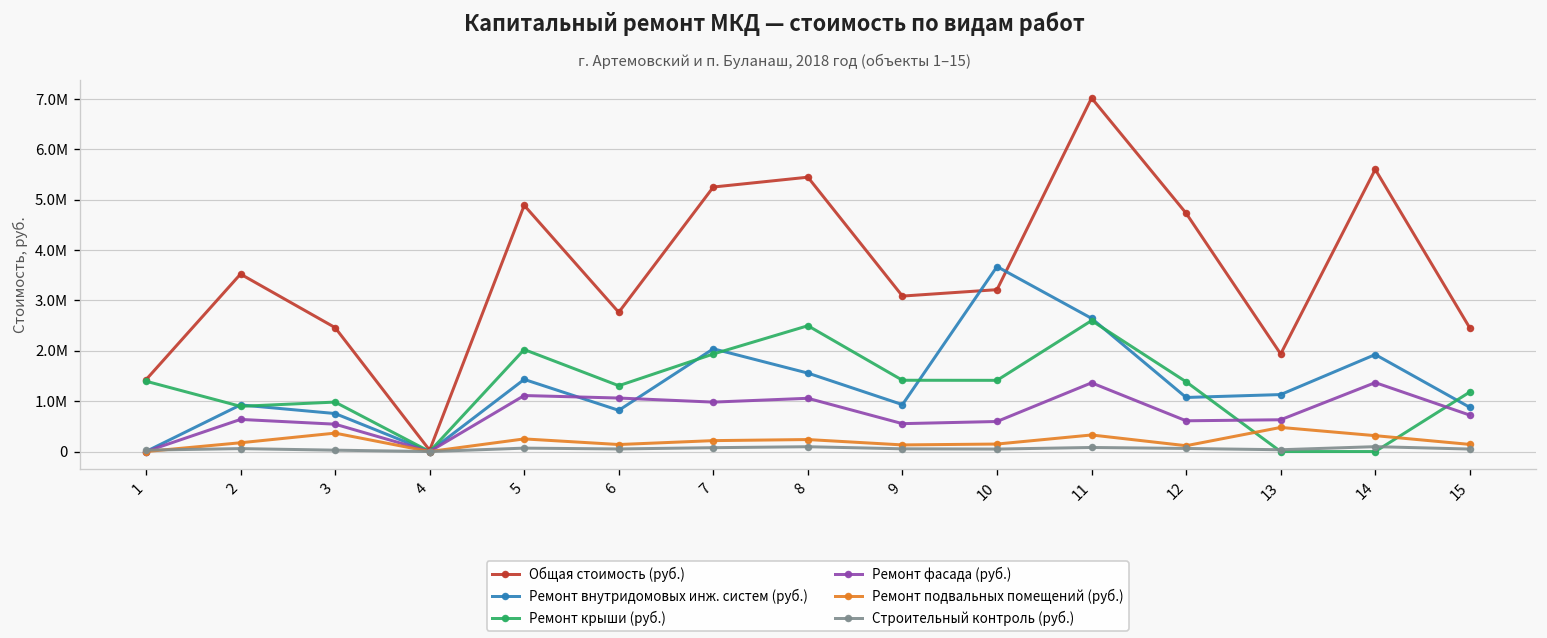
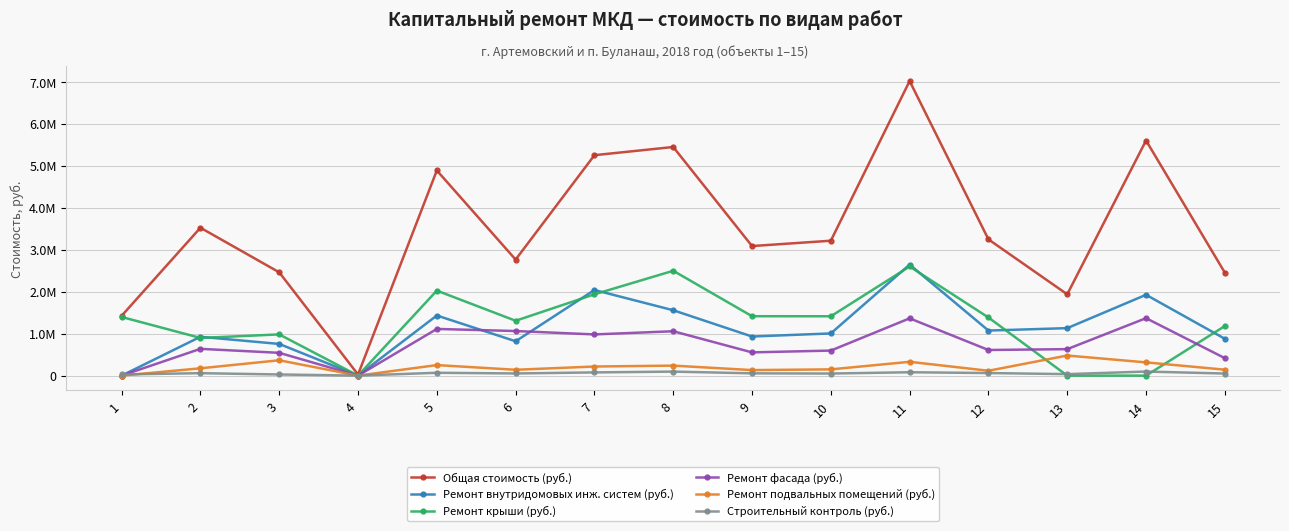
Ремонт внутридомовых инж. систем (руб.), 10: 3700000 -> 1000000
Общая стоимость (руб.), 12: 4700000 -> 3200000
Ремонт фасада (руб.), 15: 700000 -> 400000
